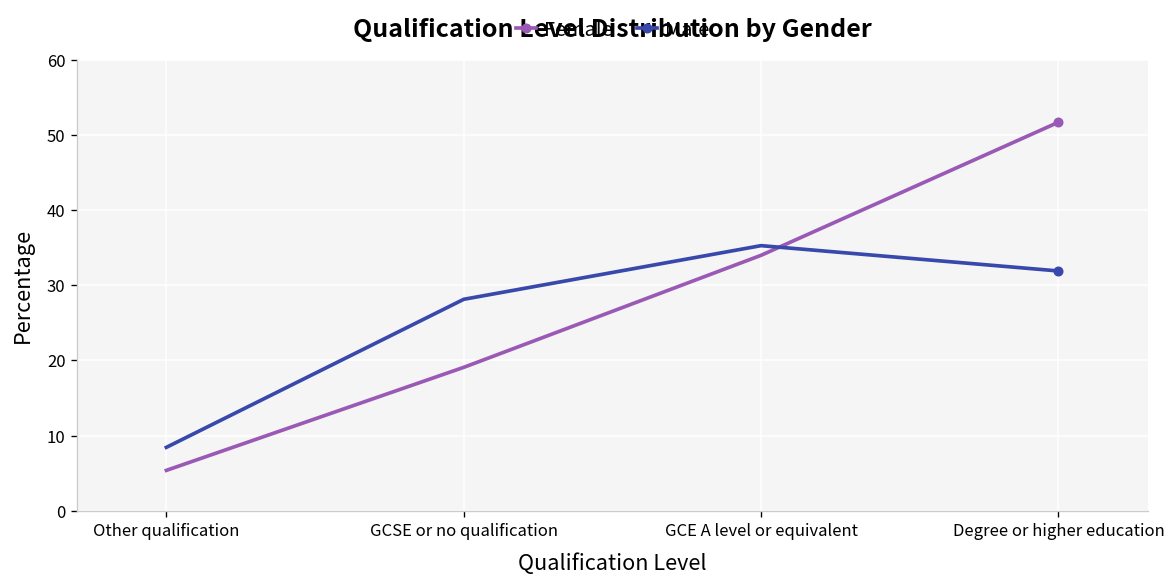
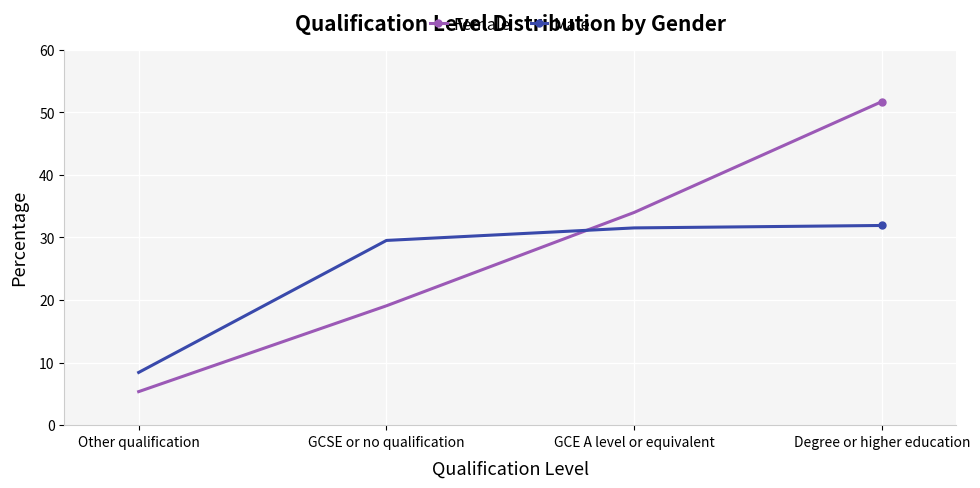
Male, GCSE or no qualification: 28 -> 30
Male, GCE A level or equivalent: 35 -> 32
